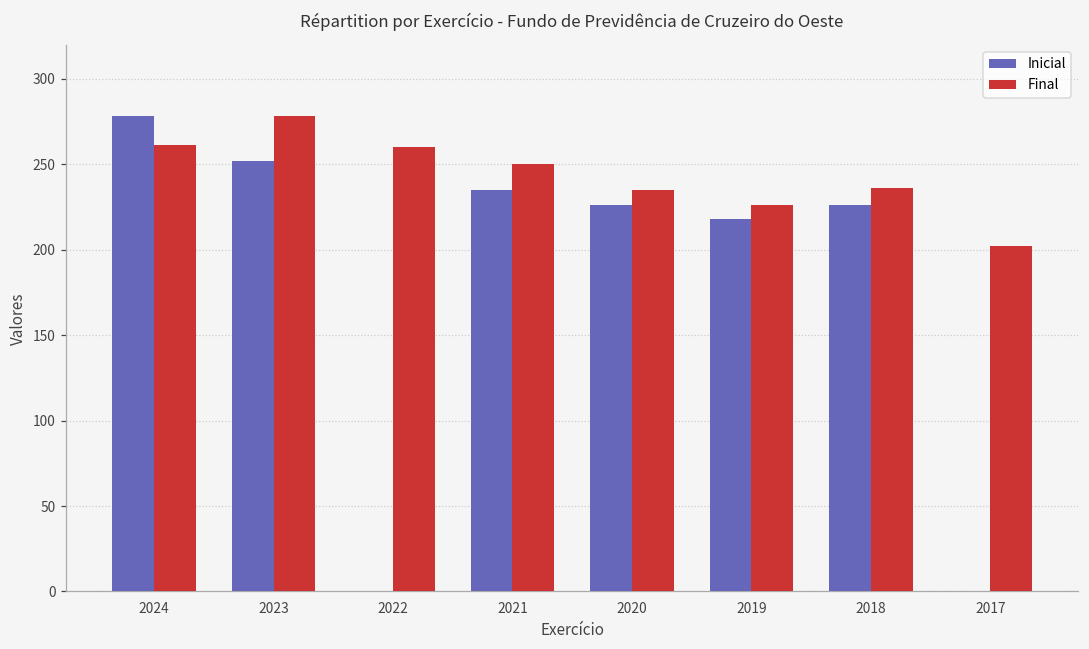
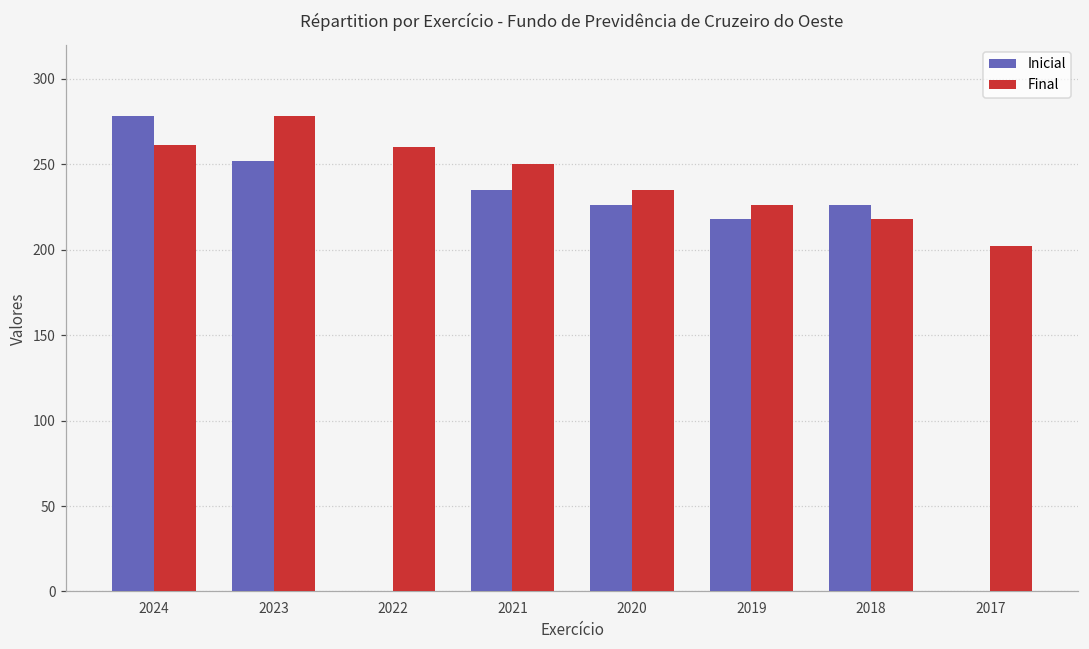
Final, 2018: 236 -> 218
